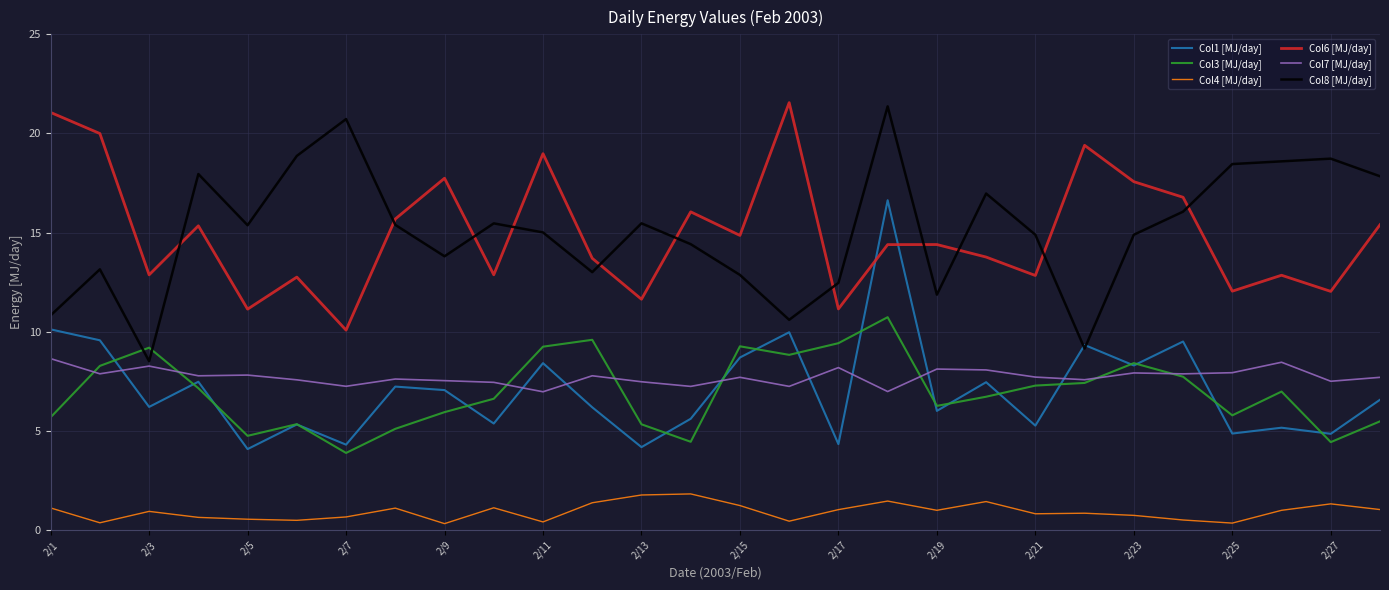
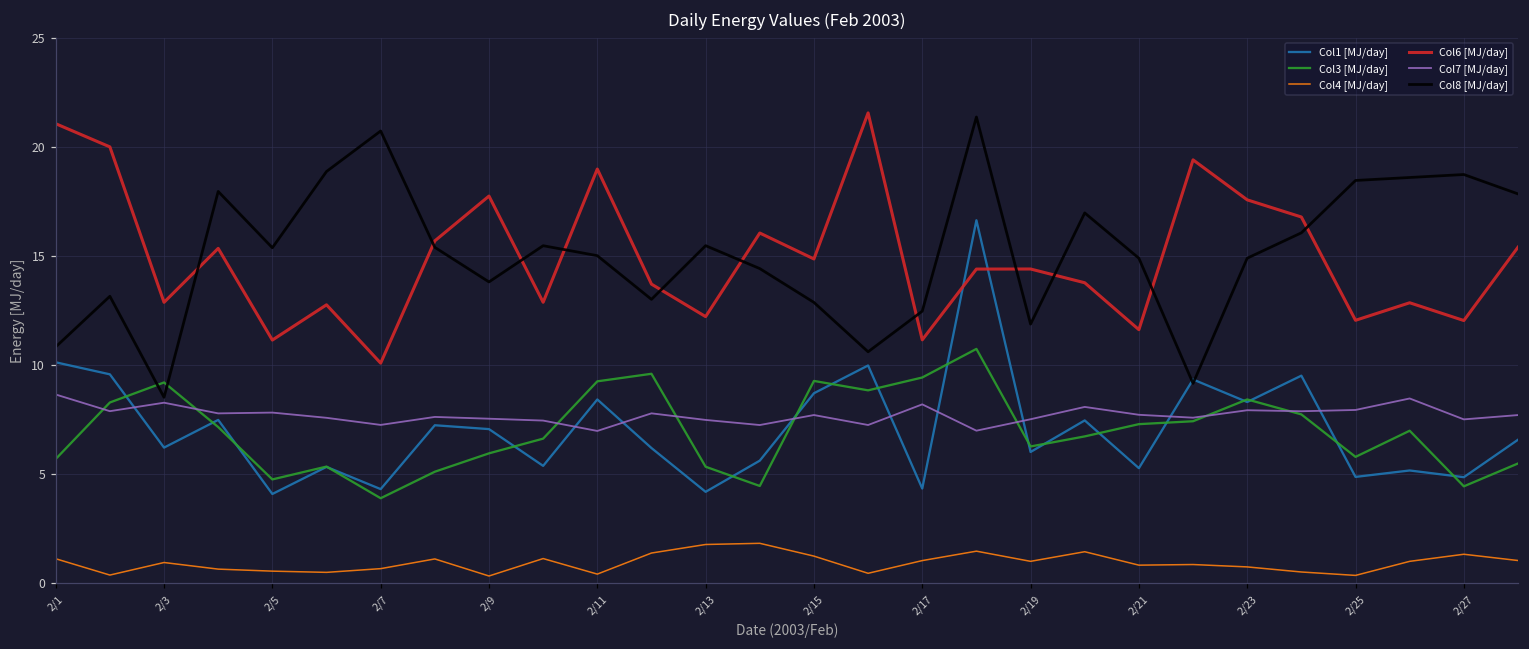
Col6 [MJ/day], 2/13: 11.6 -> 12.2
Col7 [MJ/day], 2/19: 8.1 -> 7.5
Col6 [MJ/day], 2/21: 12.8 -> 11.6
